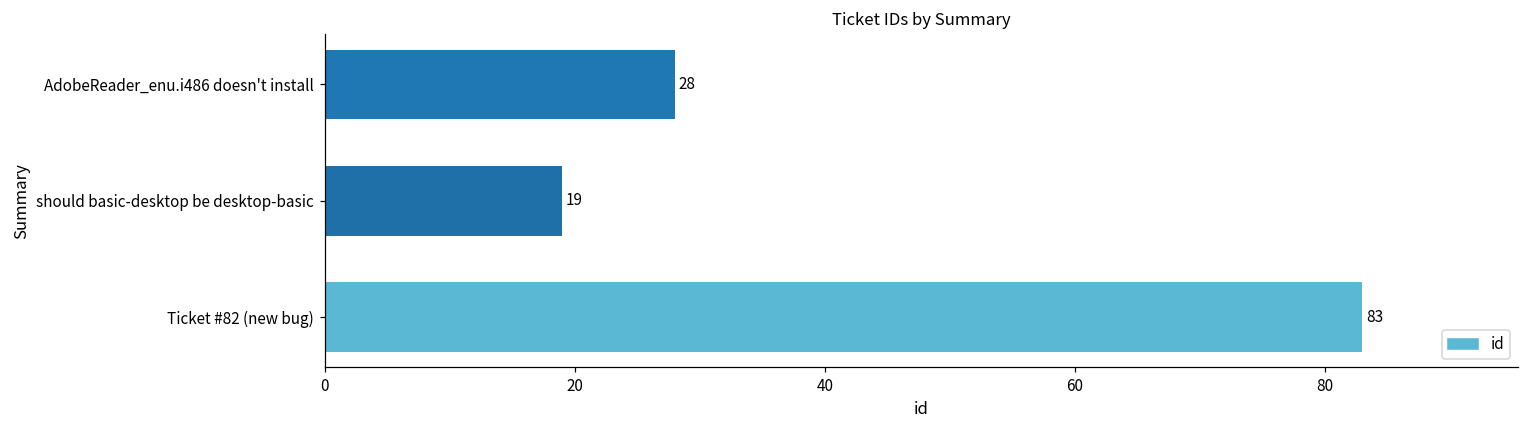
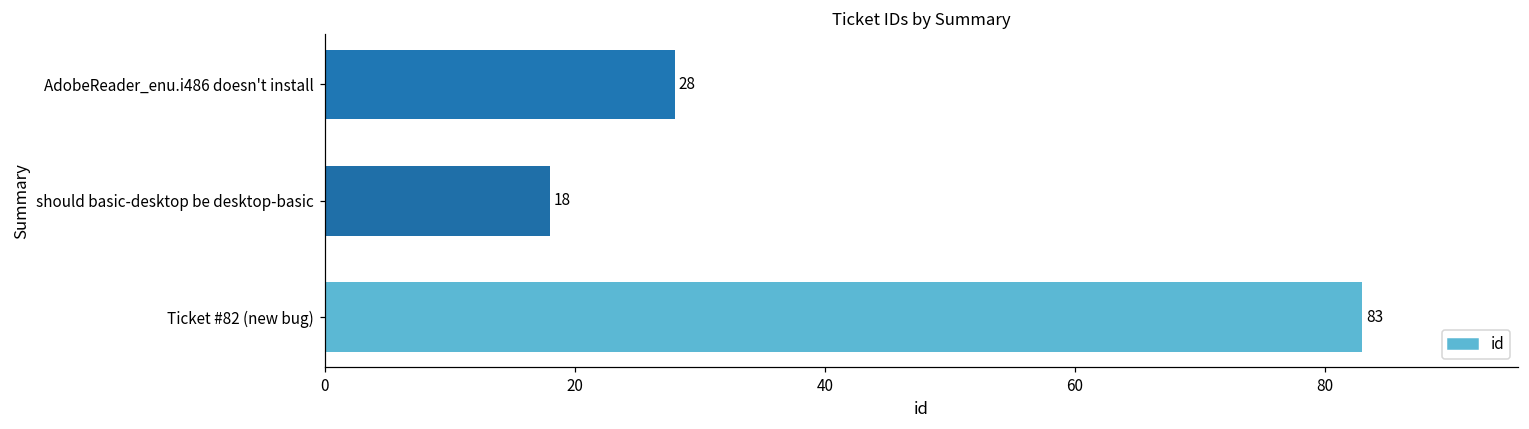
should basic-desktop be desktop-basic: 19 -> 18
